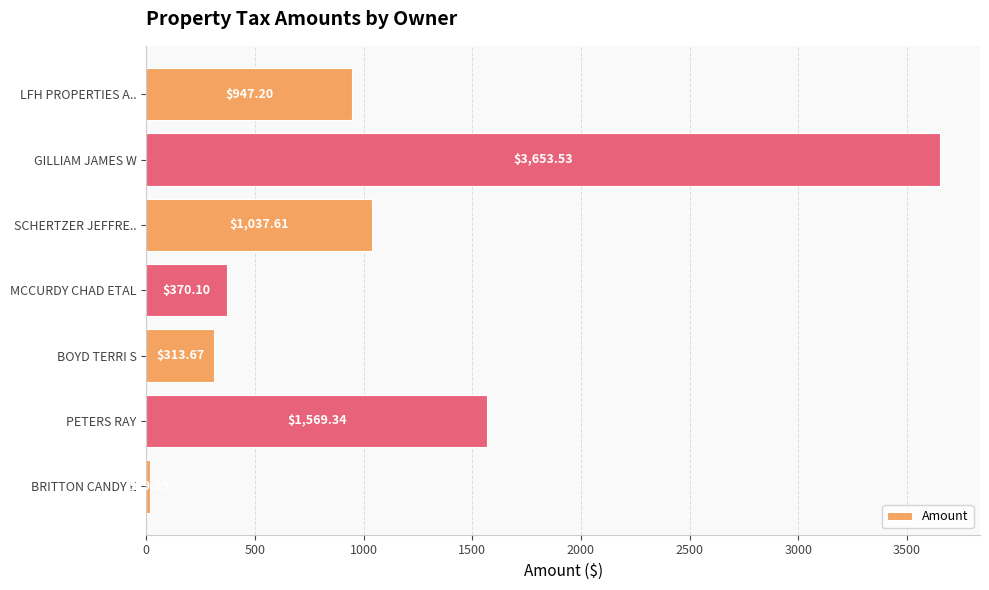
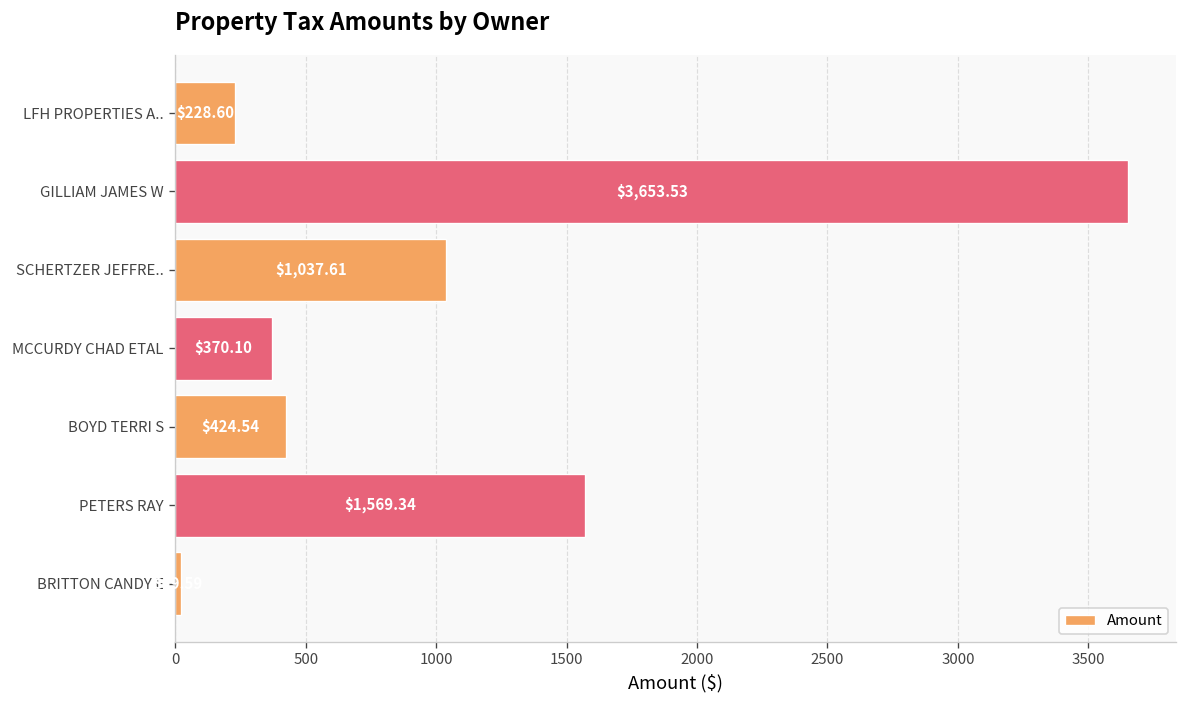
LFH PROPERTIES A..: $947.20 -> $228.60
BOYD TERRI S: $313.67 -> $424.54
